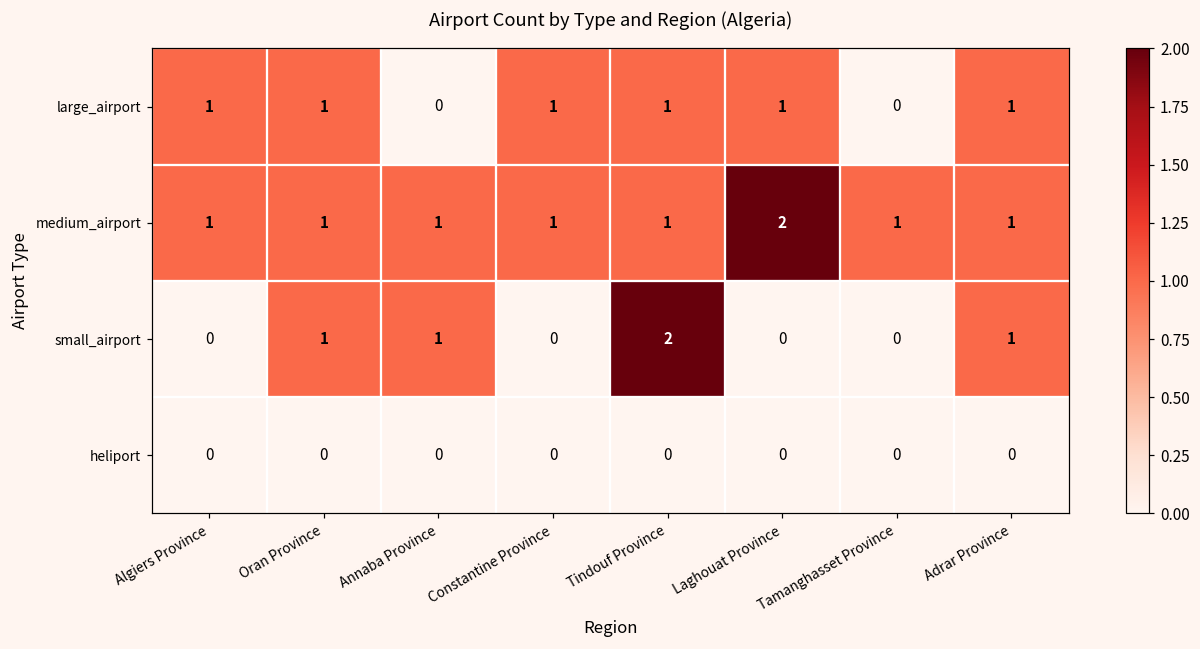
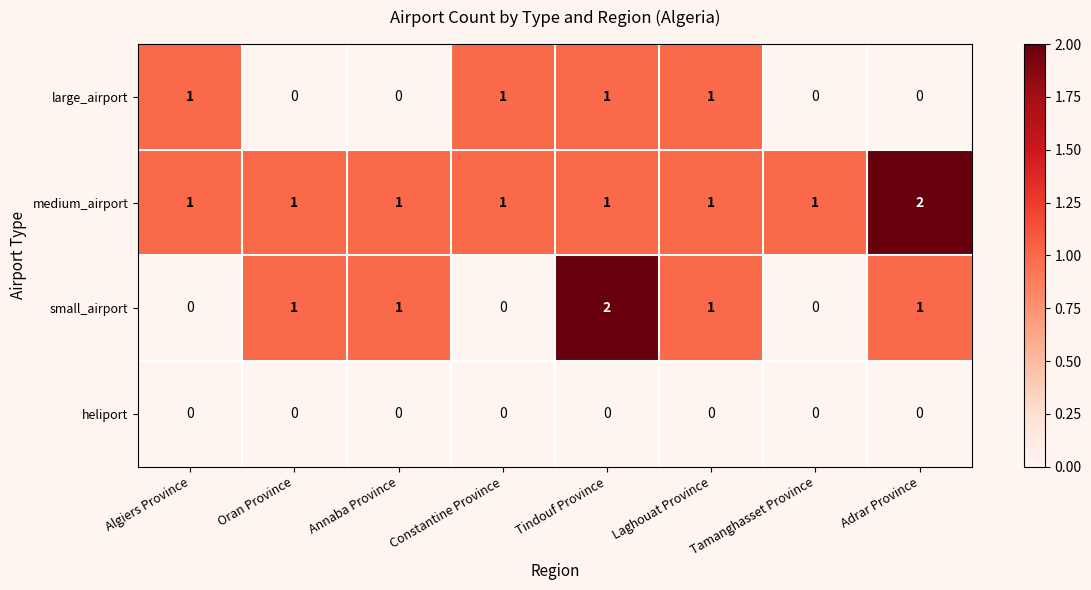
large_airport, Oran Province: 1 -> 0
large_airport, Adrar Province: 1 -> 0
medium_airport, Laghouat Province: 2 -> 1
medium_airport, Adrar Province: 1 -> 2
small_airport, Laghouat Province: 0 -> 1
